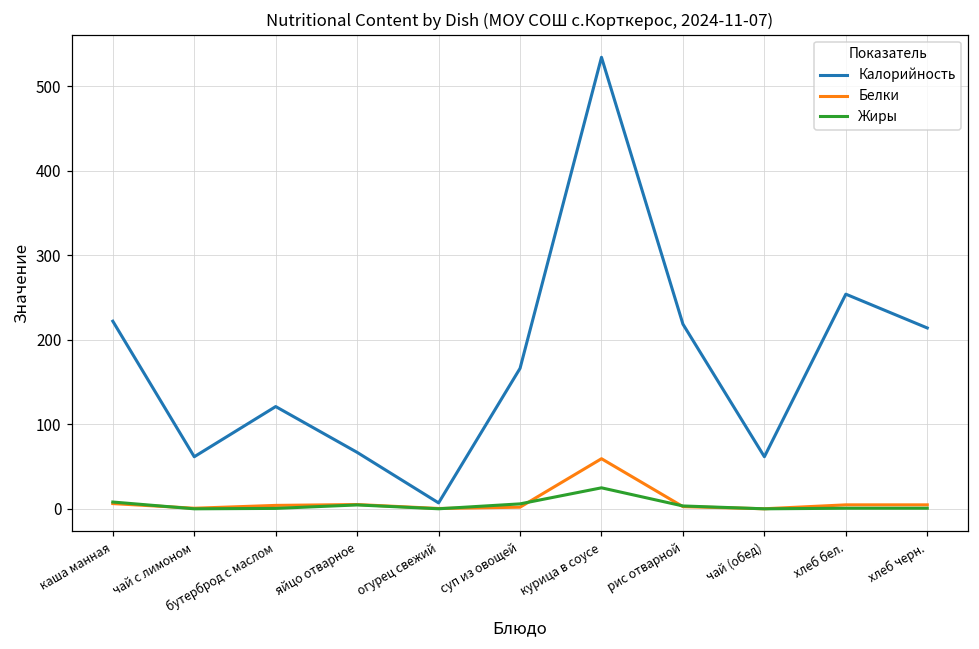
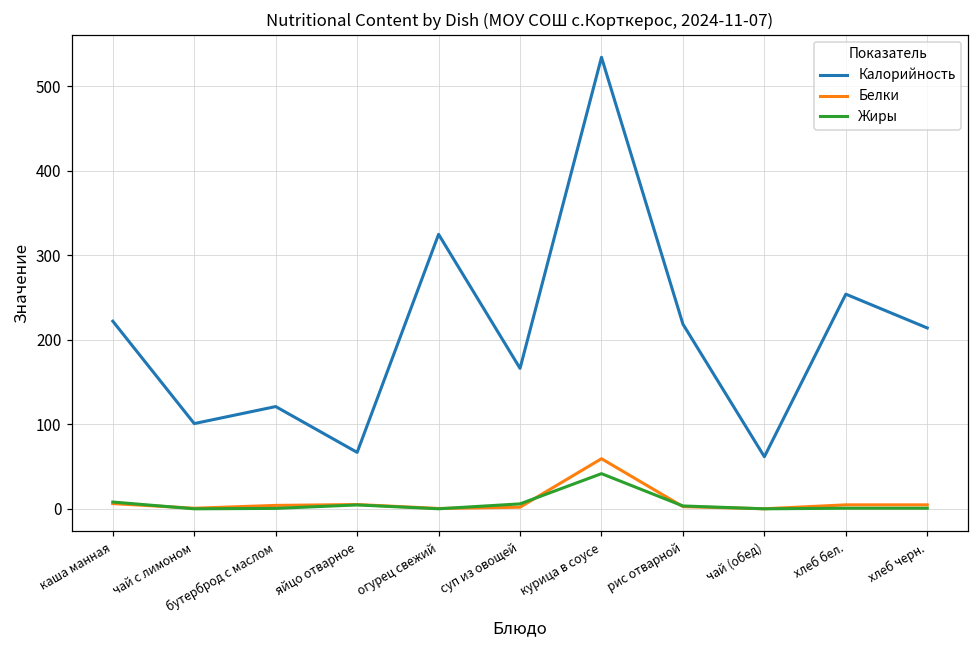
Калорийность, чай с лимоном: 60 -> 100
Калорийность, огурец свежий: 10 -> 320
Жиры, курица в соусе: 20 -> 40
